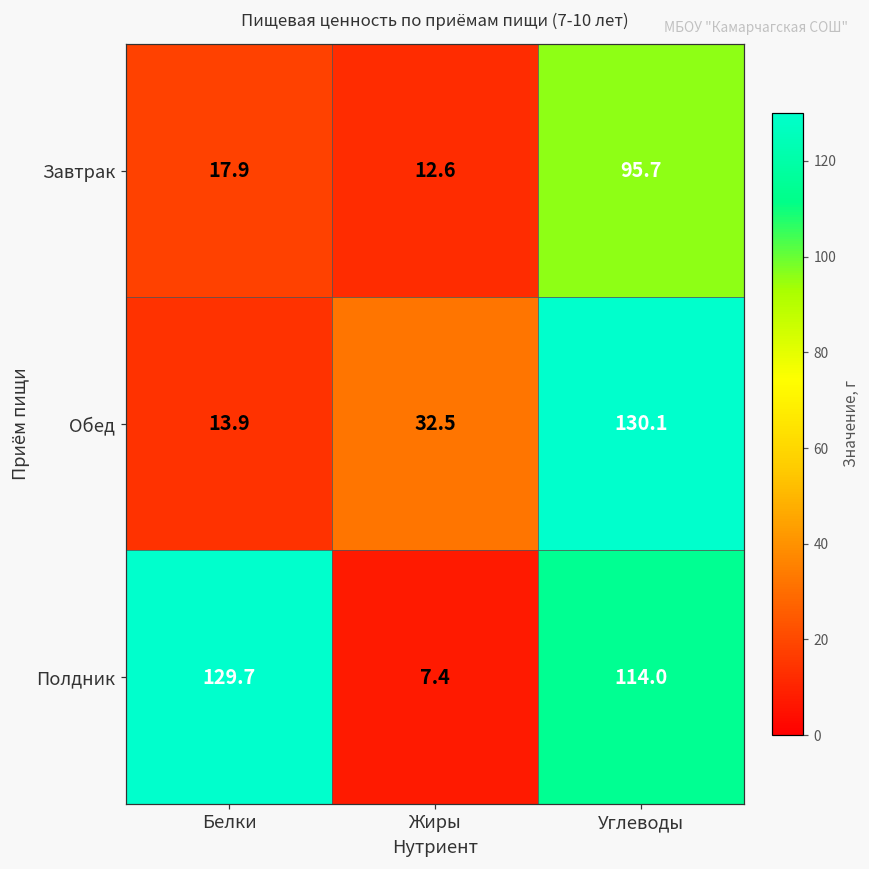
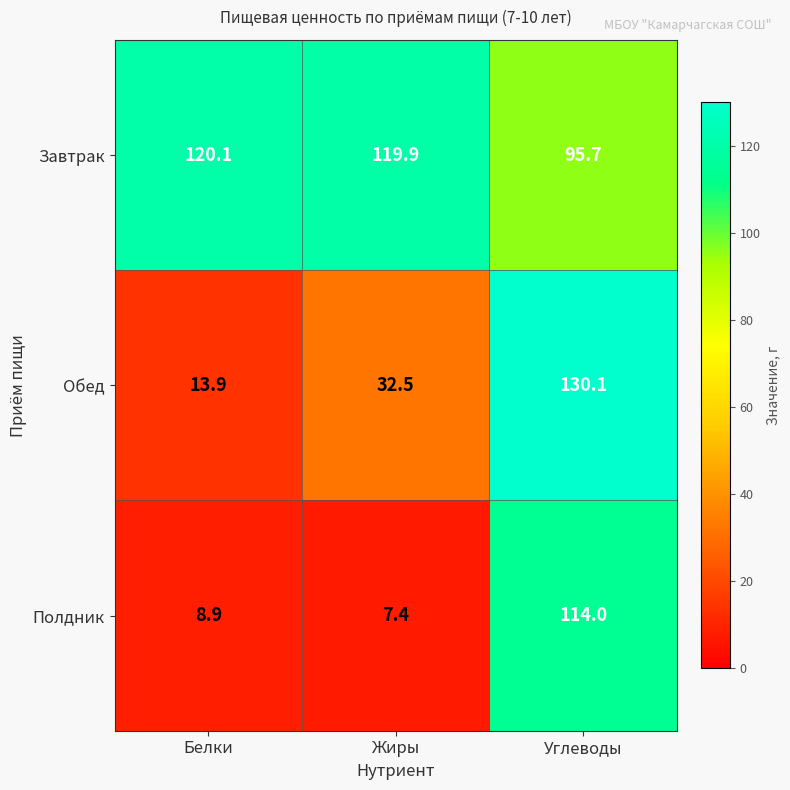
Завтрак, Белки: 17.9 -> 120.1
Завтрак, Жиры: 12.6 -> 119.9
Полдник, Белки: 129.7 -> 8.9
